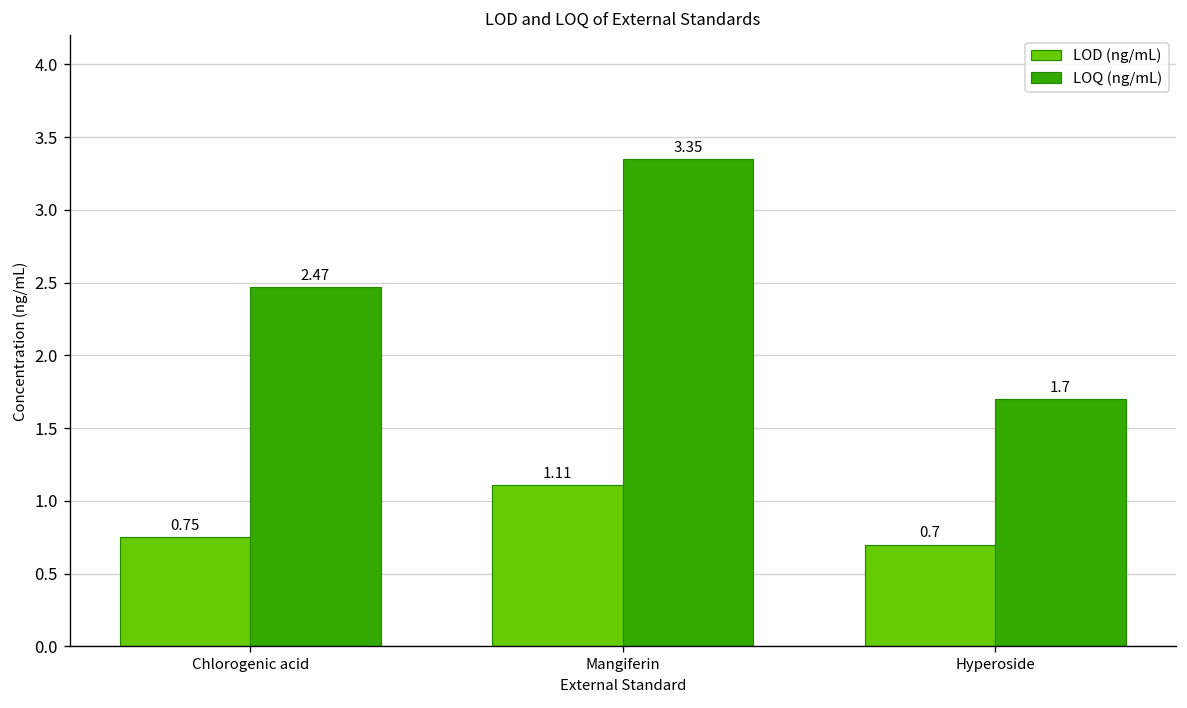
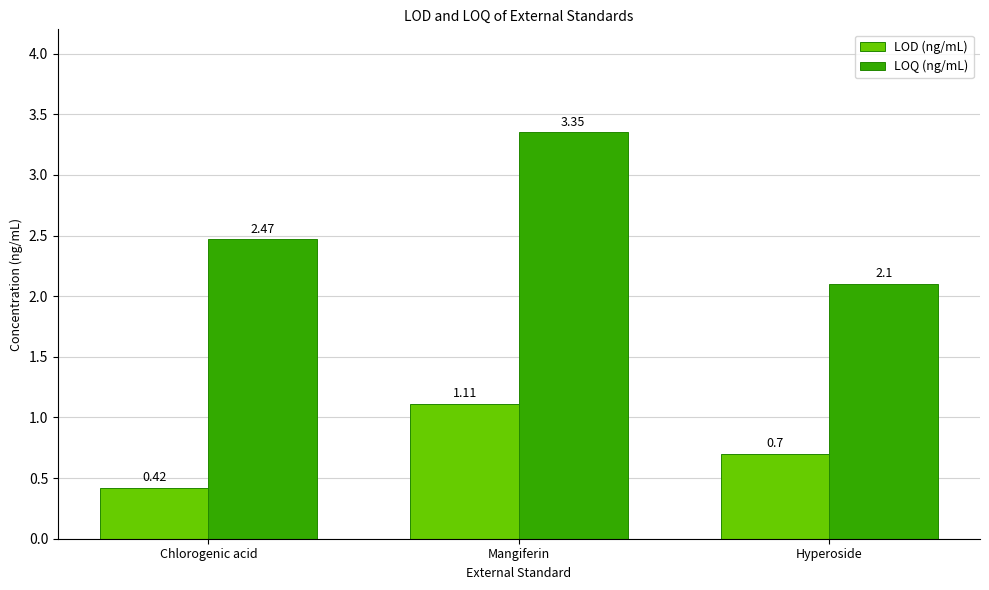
LOD (ng/mL), Chlorogenic acid: 0.75 -> 0.42
LOQ (ng/mL), Hyperoside: 1.7 -> 2.1
